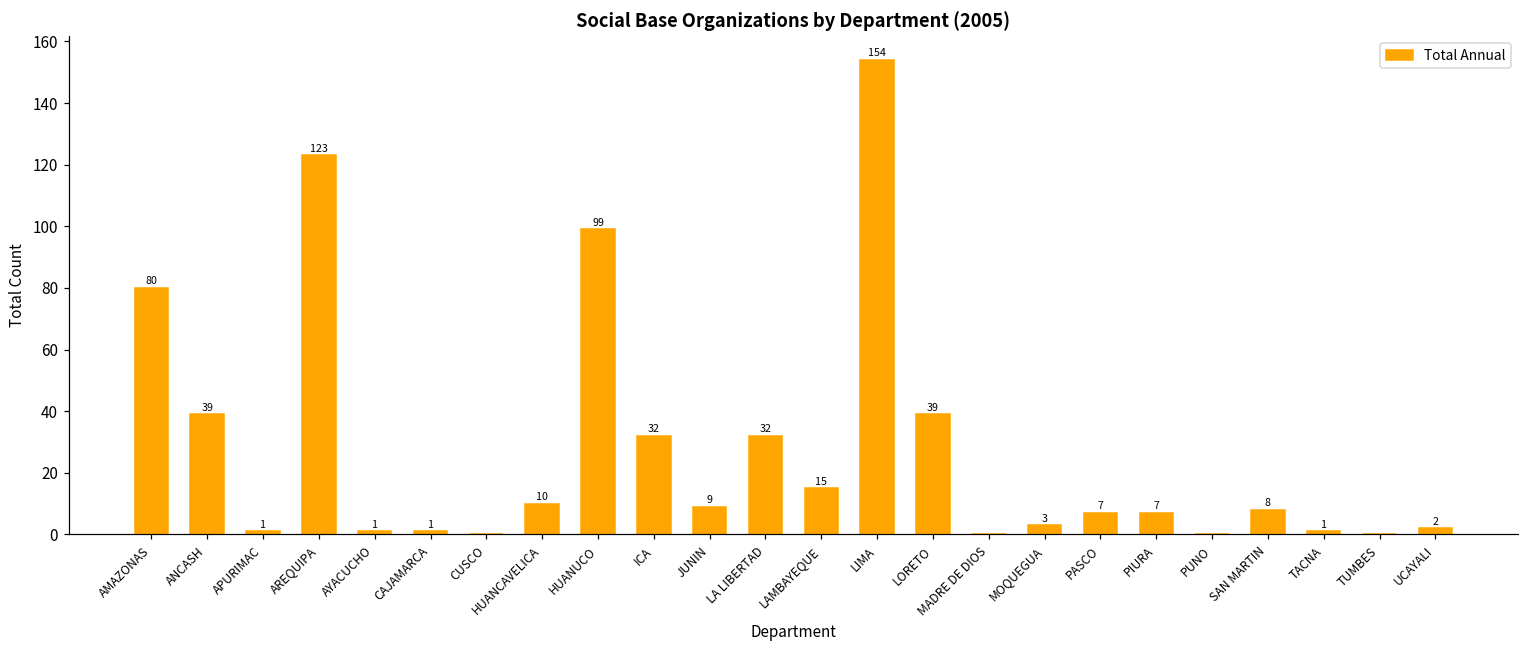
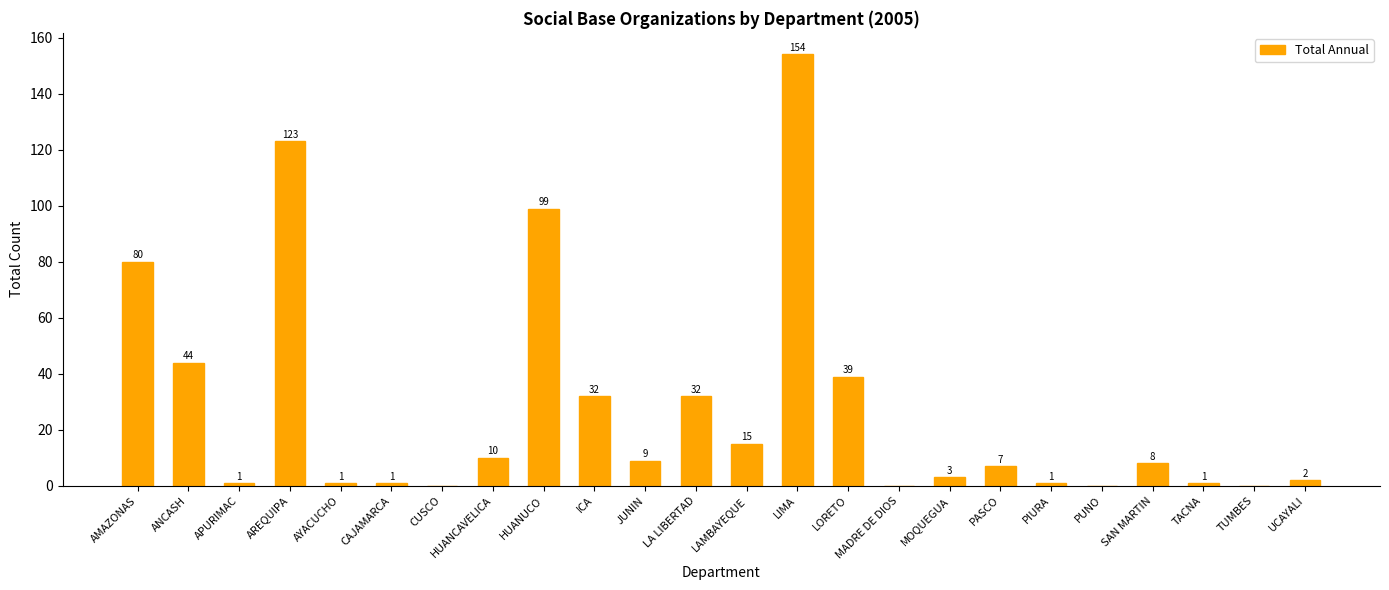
ANCASH: 39 -> 44
PIURA: 7 -> 1
